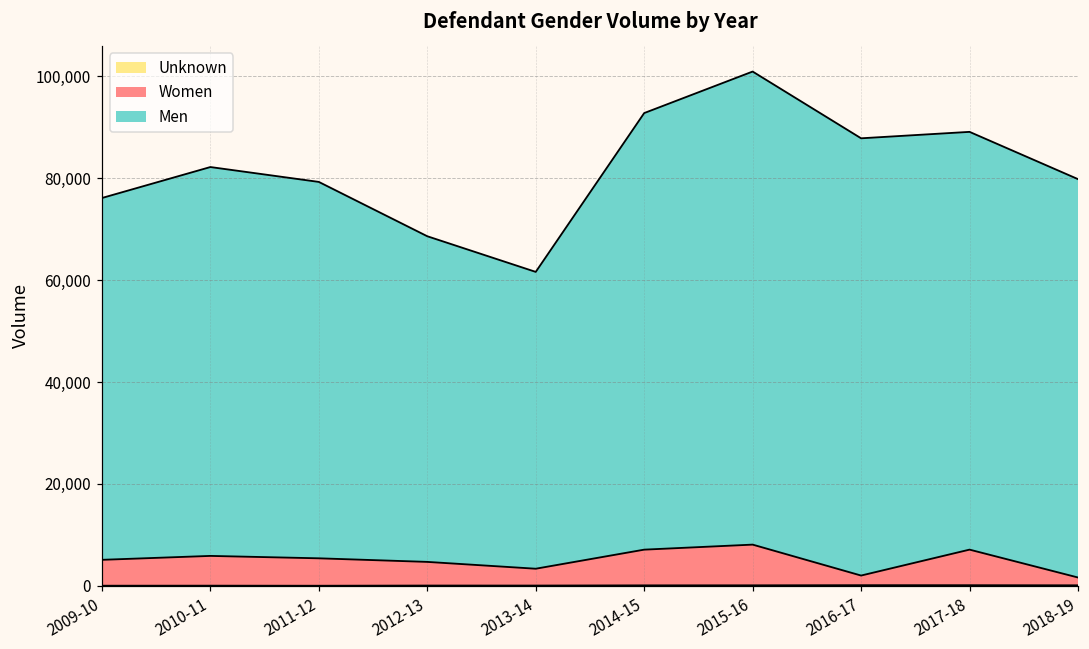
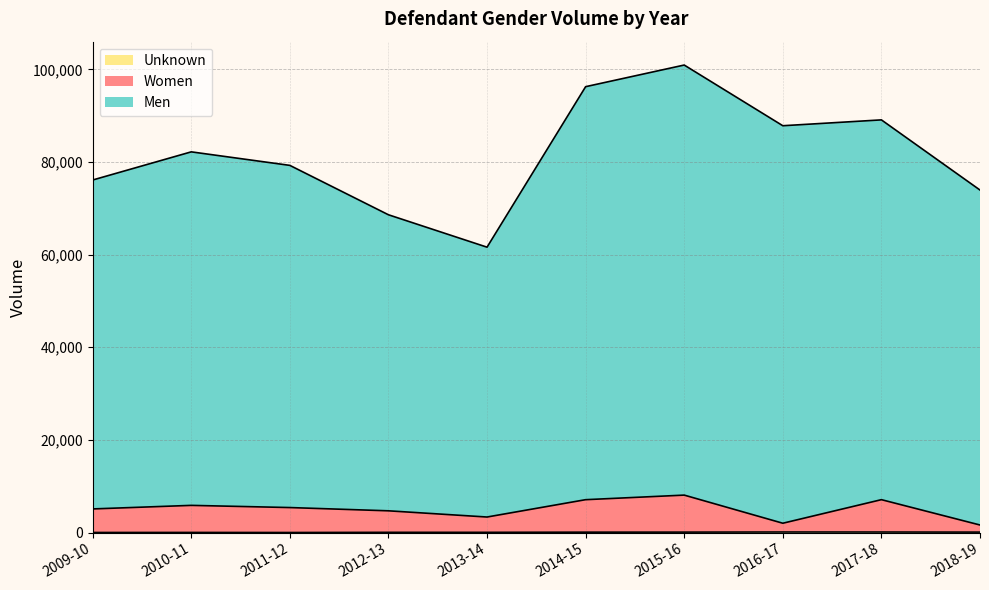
Men, 2014-15: 86,000 -> 89,000
Men, 2018-19: 78,000 -> 72,000
